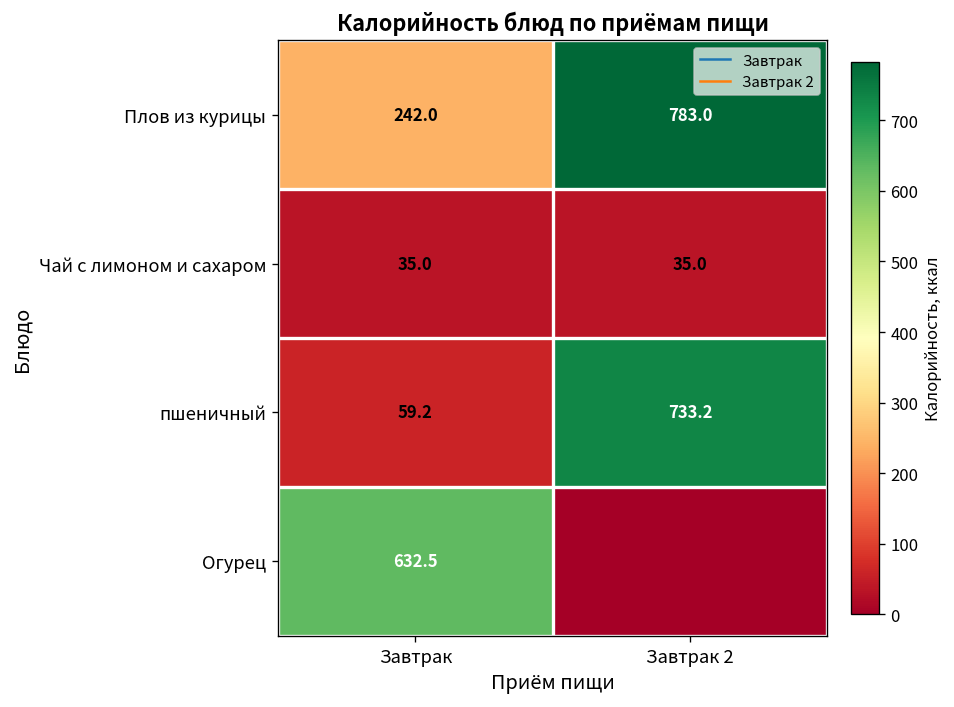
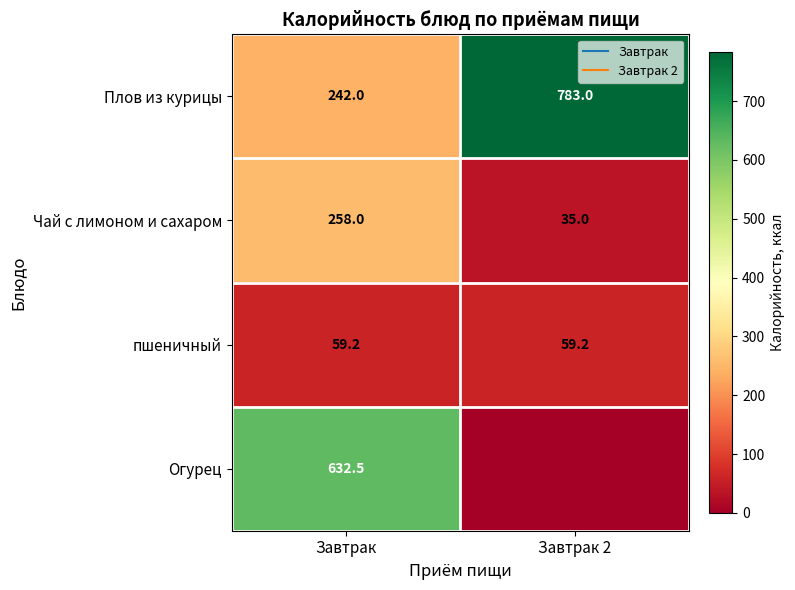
Чай с лимоном и сахаром, Завтрак: 35.0 -> 258.0
пшеничный, Завтрак 2: 733.2 -> 59.2
